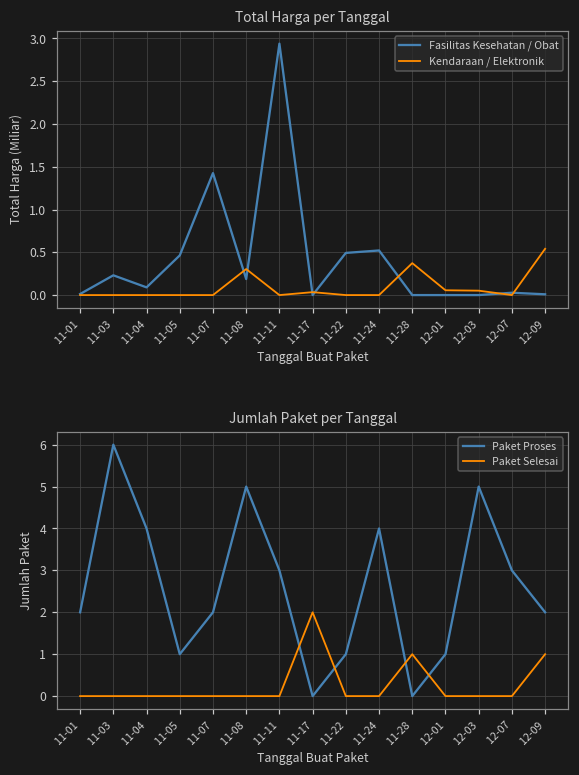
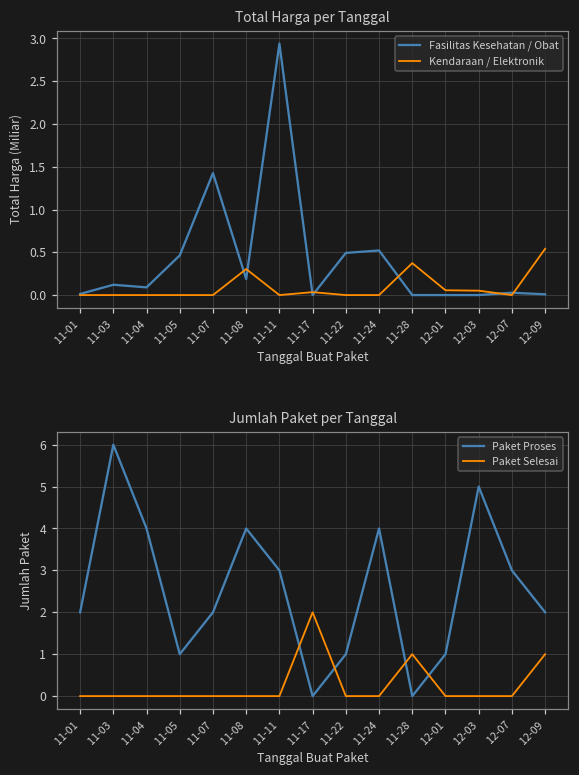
Total Harga per Tanggal, Fasilitas Kesehatan / Obat, 11-03: 0.2 -> 0.1
Jumlah Paket per Tanggal, Paket Proses, 11-08: 5 -> 4
